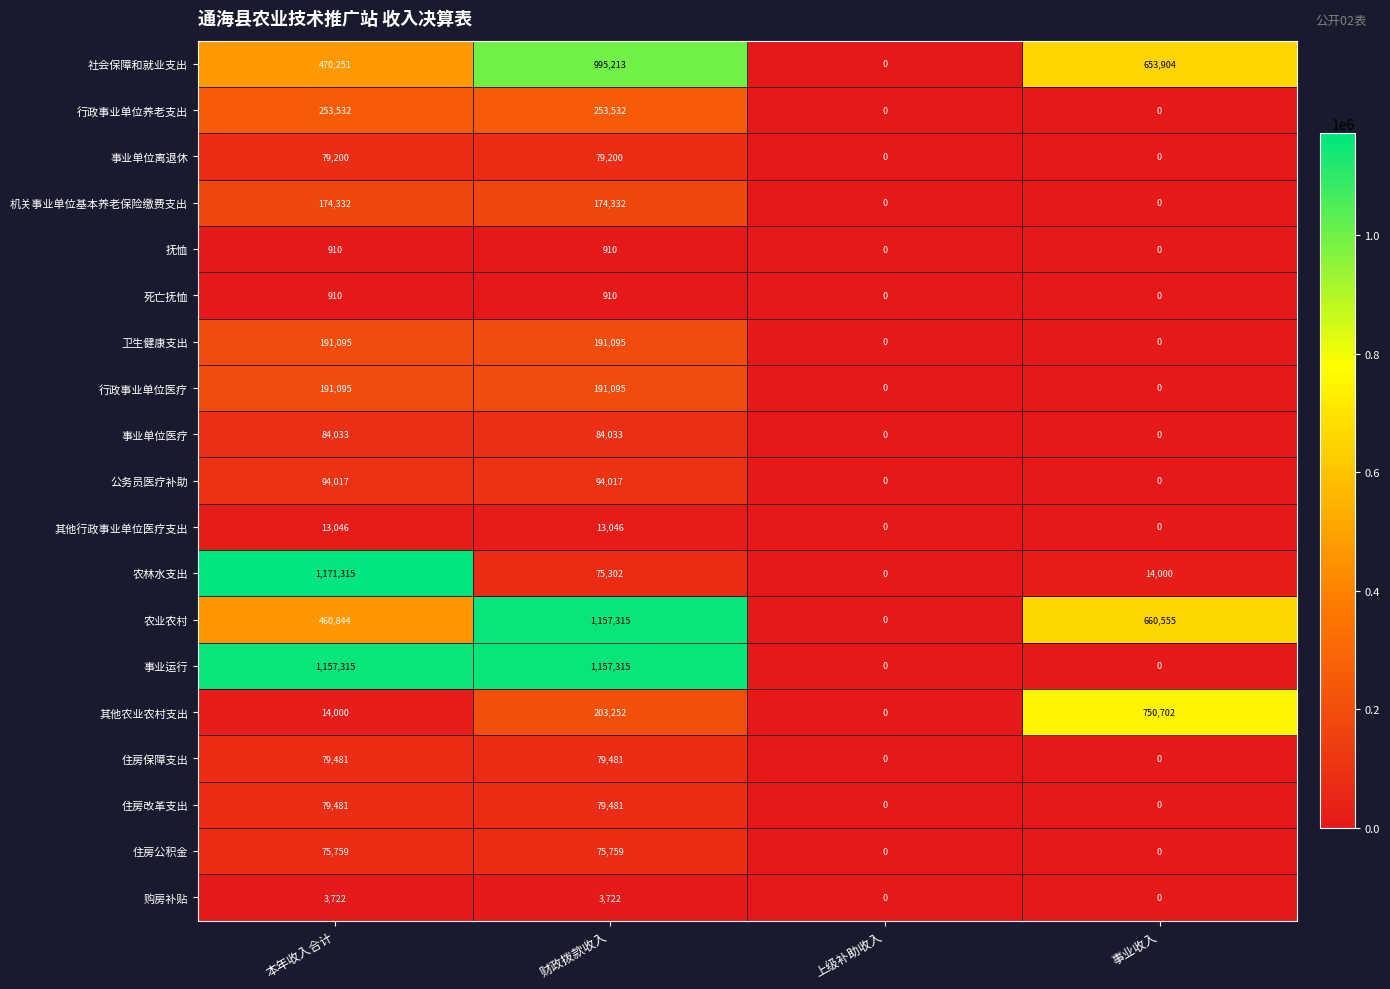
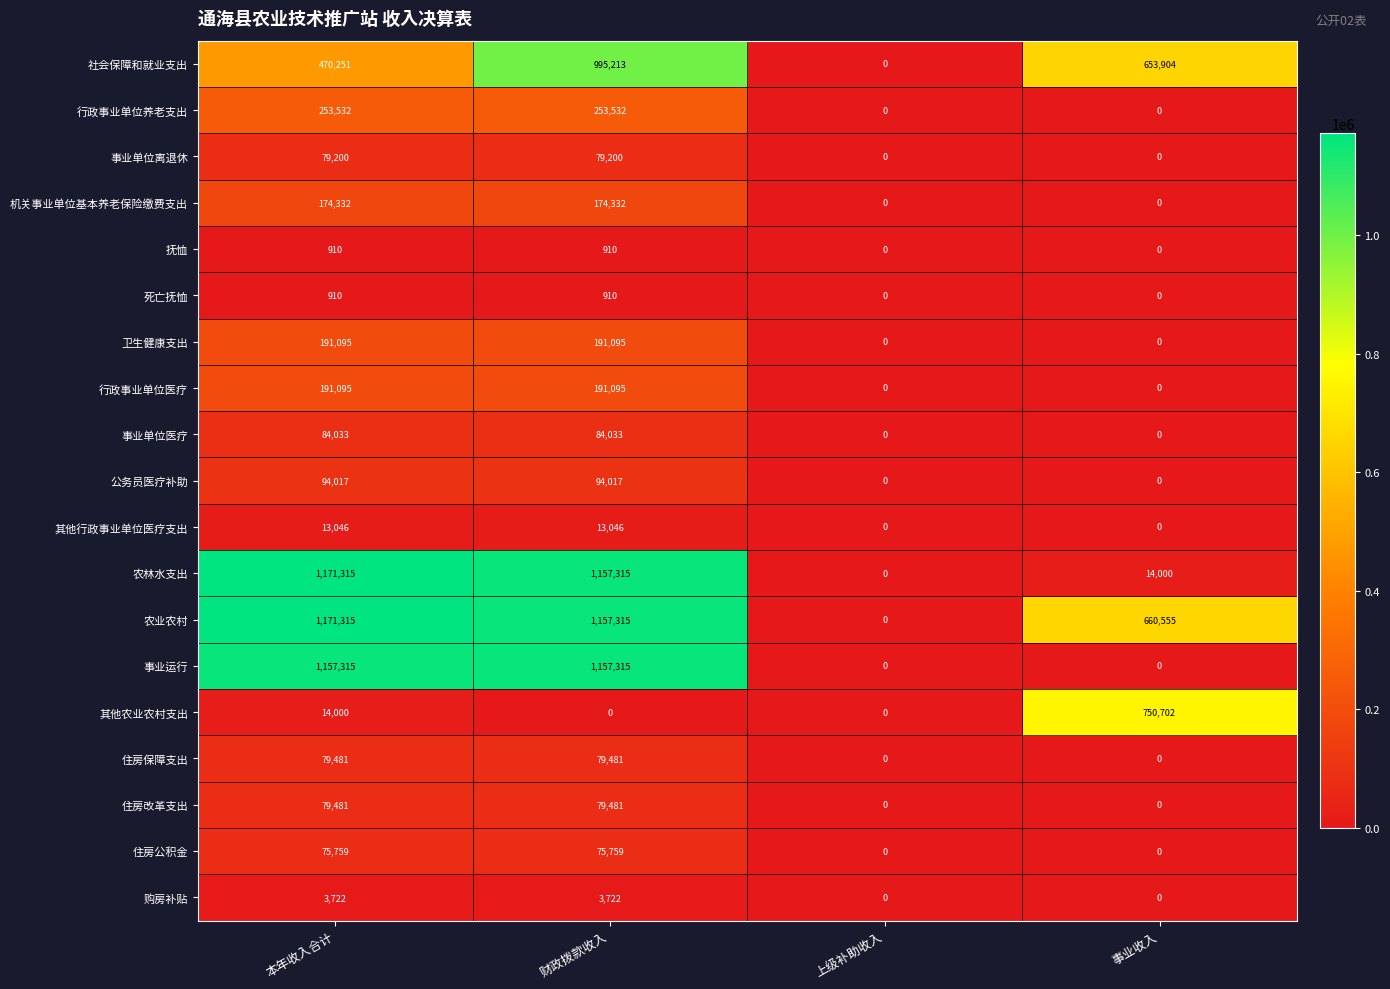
农林水支出, 财政拨款收入: 75,302 -> 1,157,315
农业农村, 本年收入合计: 460,844 -> 1,171,315
其他农业农村支出, 财政拨款收入: 203,252 -> 0
